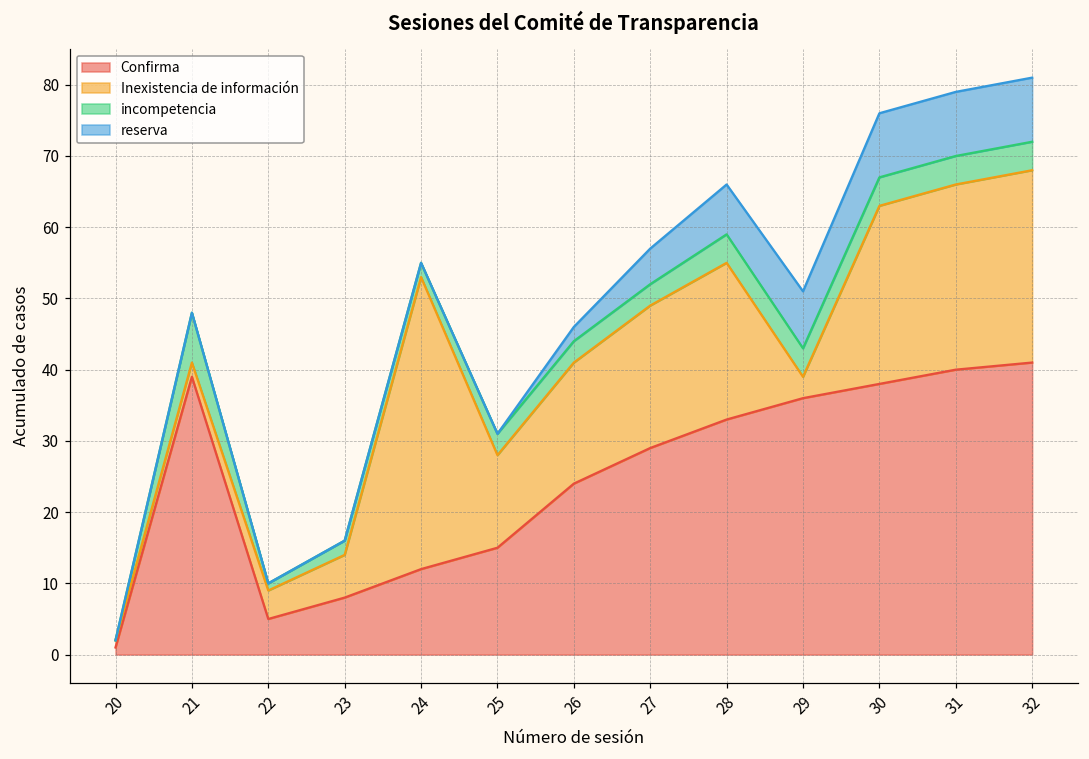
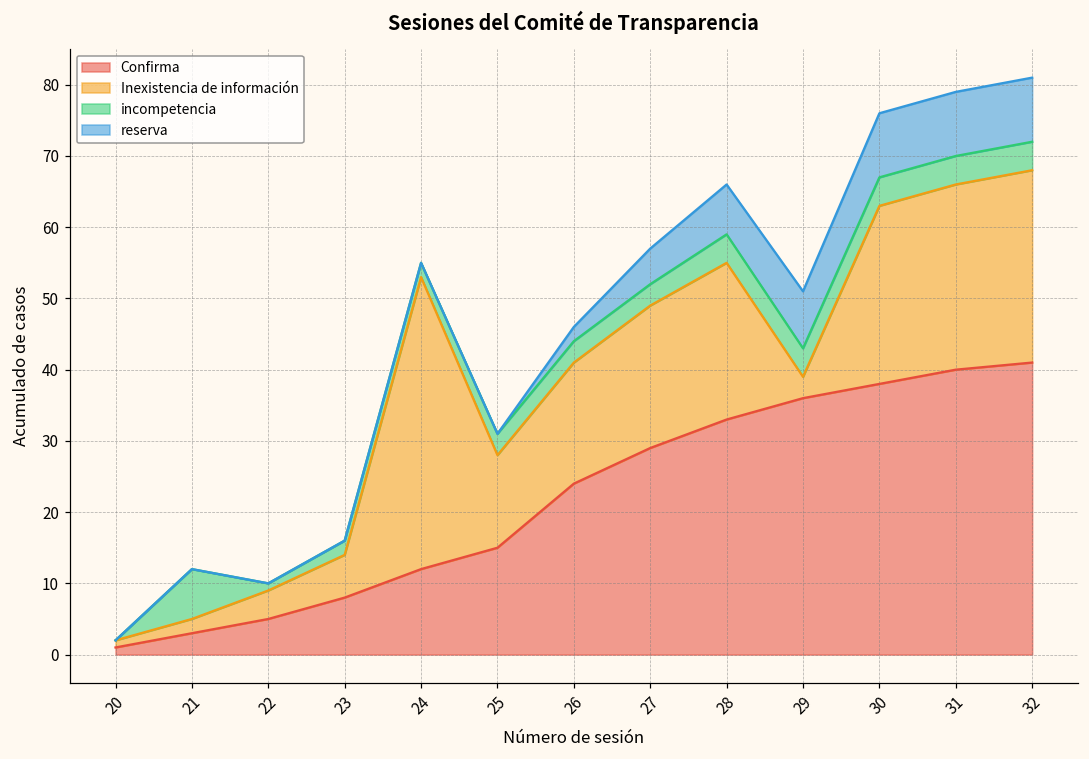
Confirma, 21: 39 -> 3
